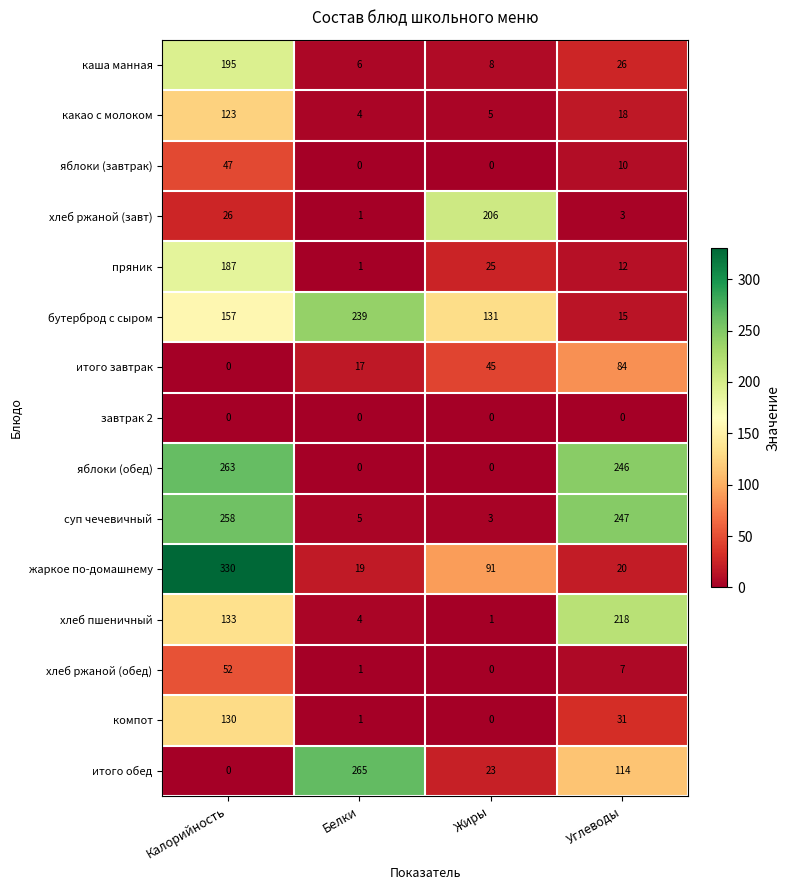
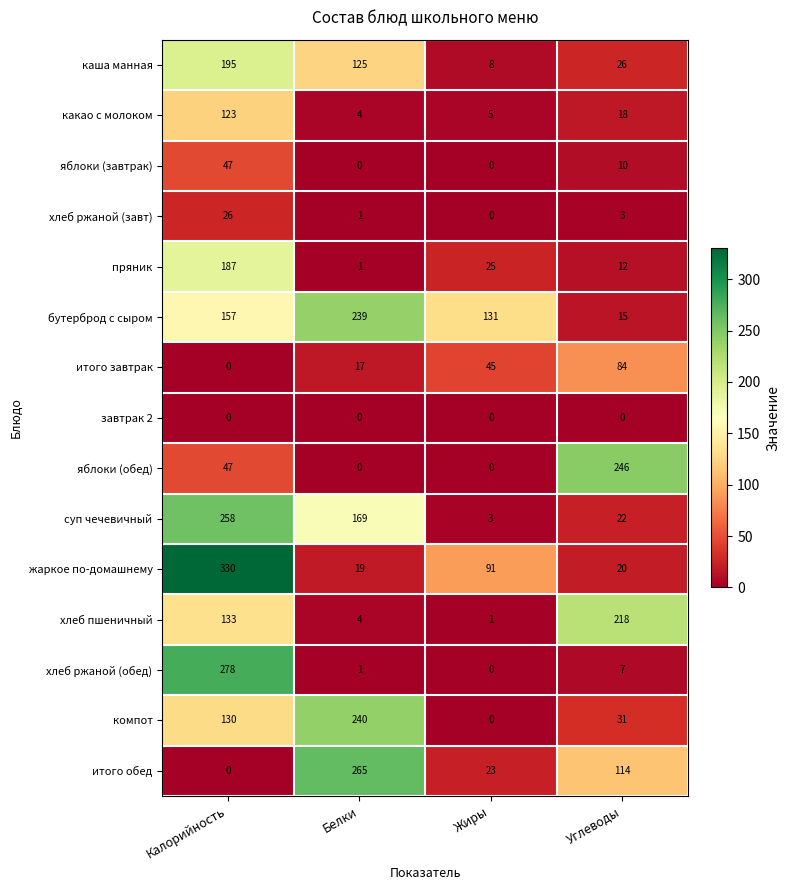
каша манная, Белки: 6 -> 125
хлеб ржаной (завт), Жиры: 206 -> 0
яблоки (обед), Калорийность: 263 -> 47
суп чечевичный, Белки: 5 -> 169
суп чечевичный, Углеводы: 247 -> 22
хлеб ржаной (обед), Калорийность: 52 -> 278
компот, Белки: 1 -> 240
